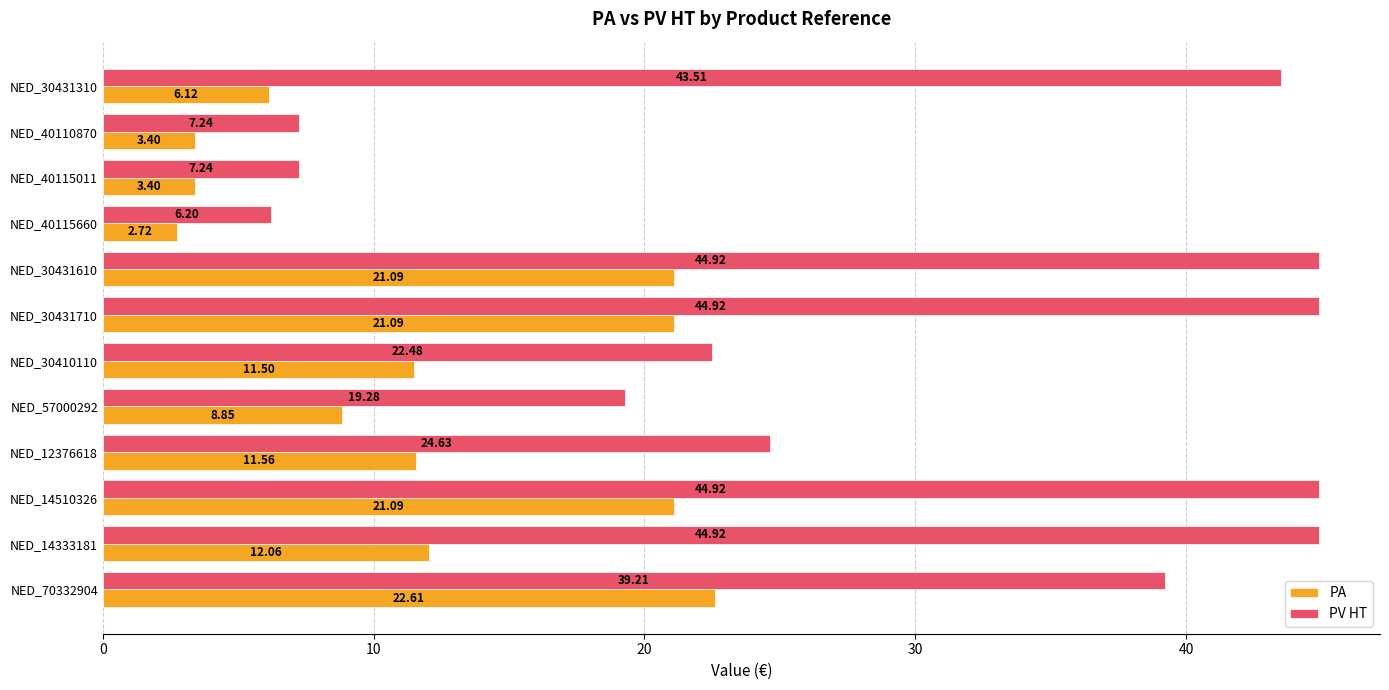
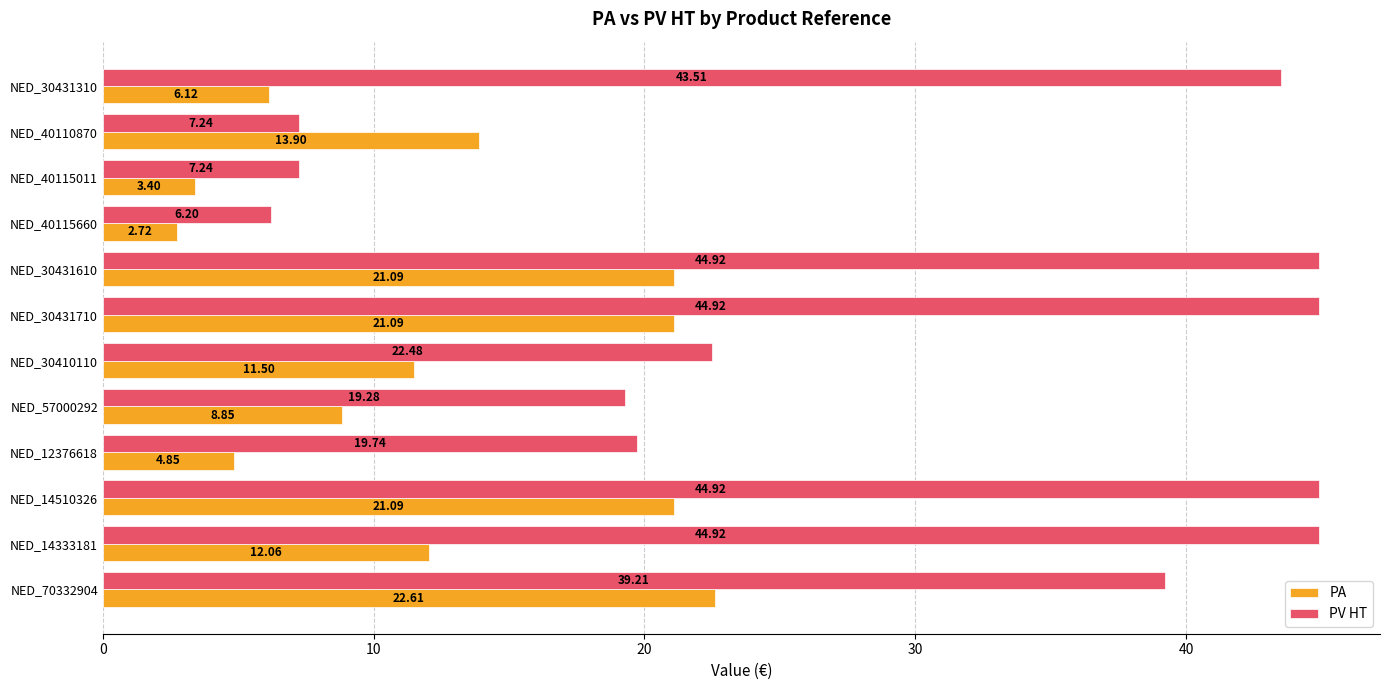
PA, NED_40110870: 3.40 -> 13.90
PV HT, NED_12376618: 24.63 -> 19.74
PA, NED_12376618: 11.56 -> 4.85
